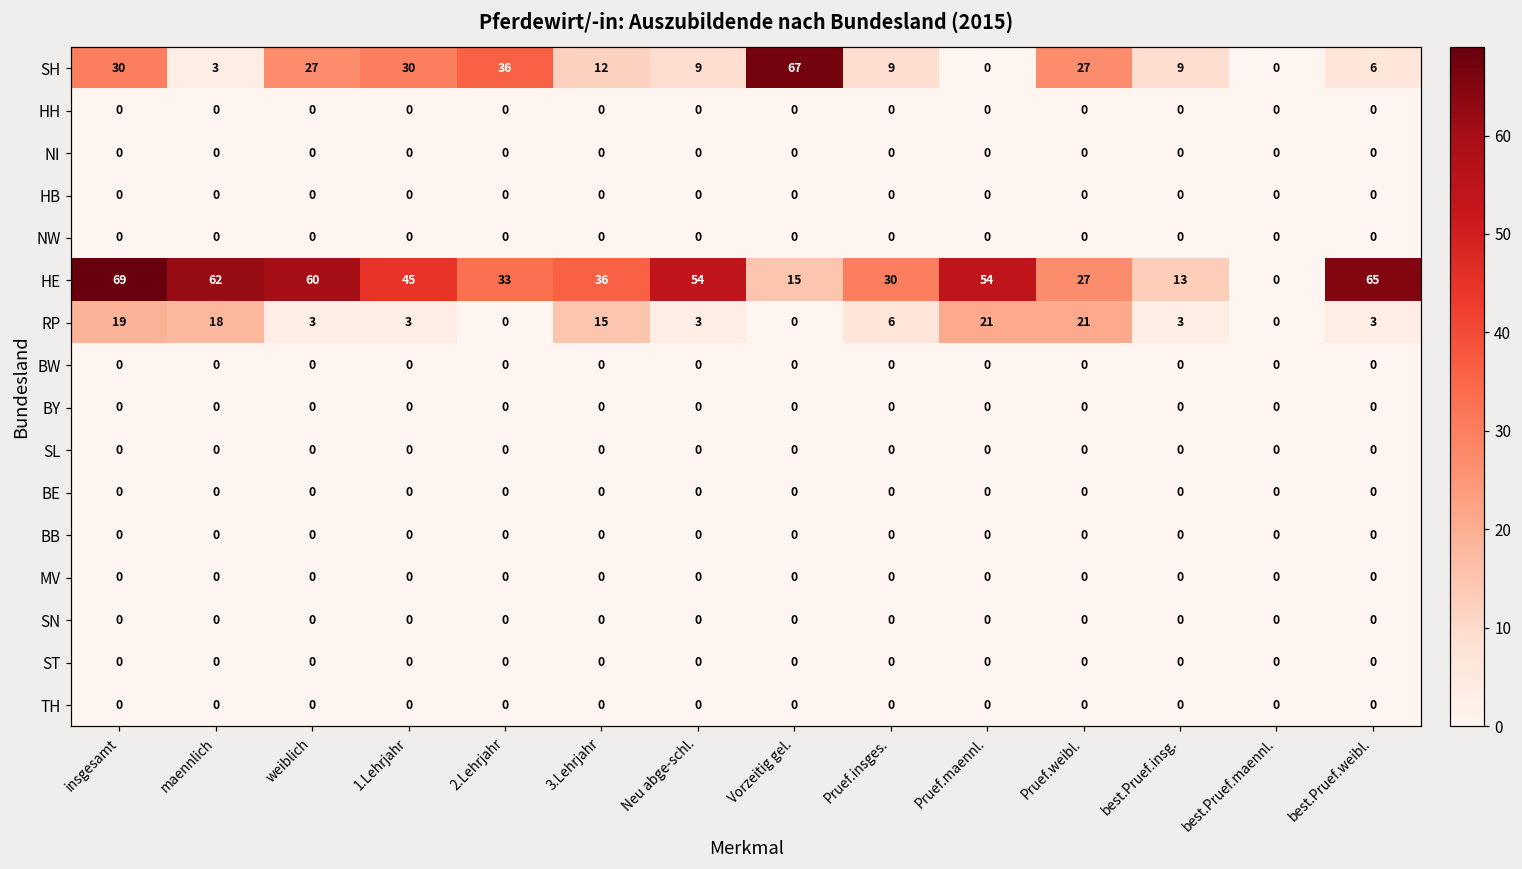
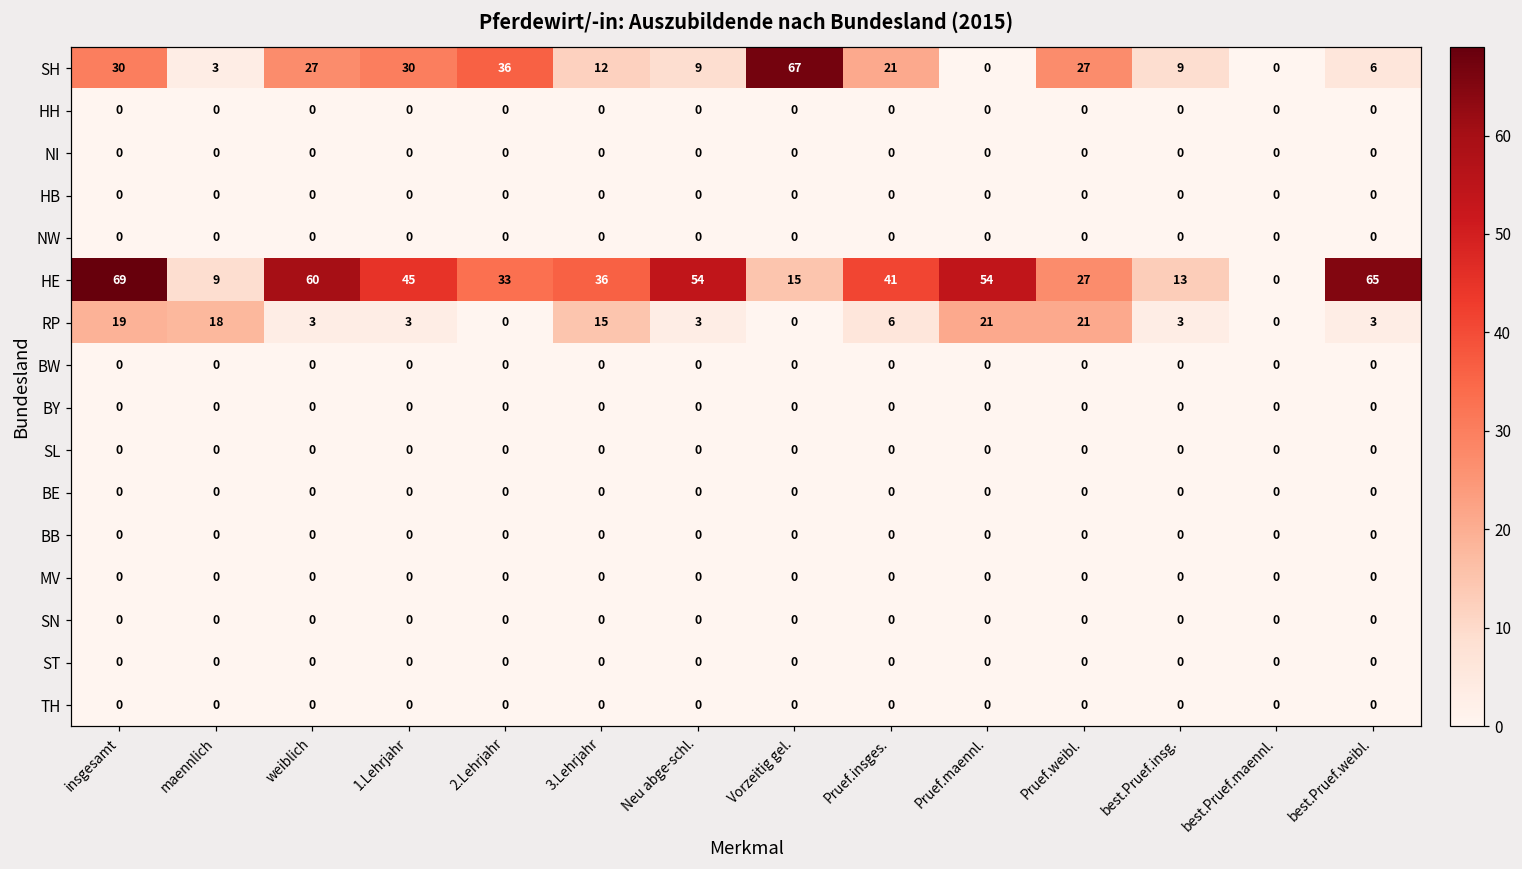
SH, Pruef.insges.: 9 -> 21
HE, maennlich: 62 -> 9
HE, Pruef.insges.: 30 -> 41
